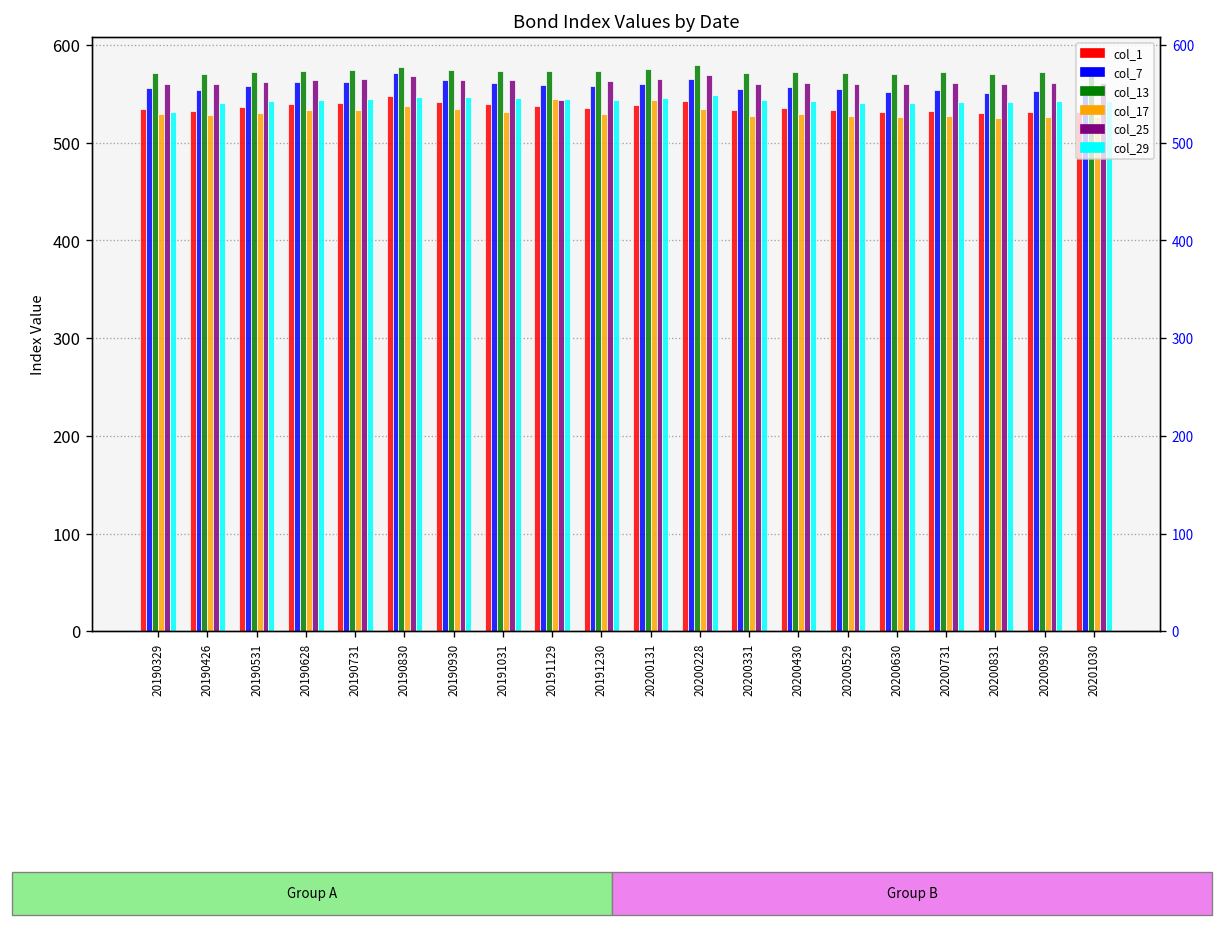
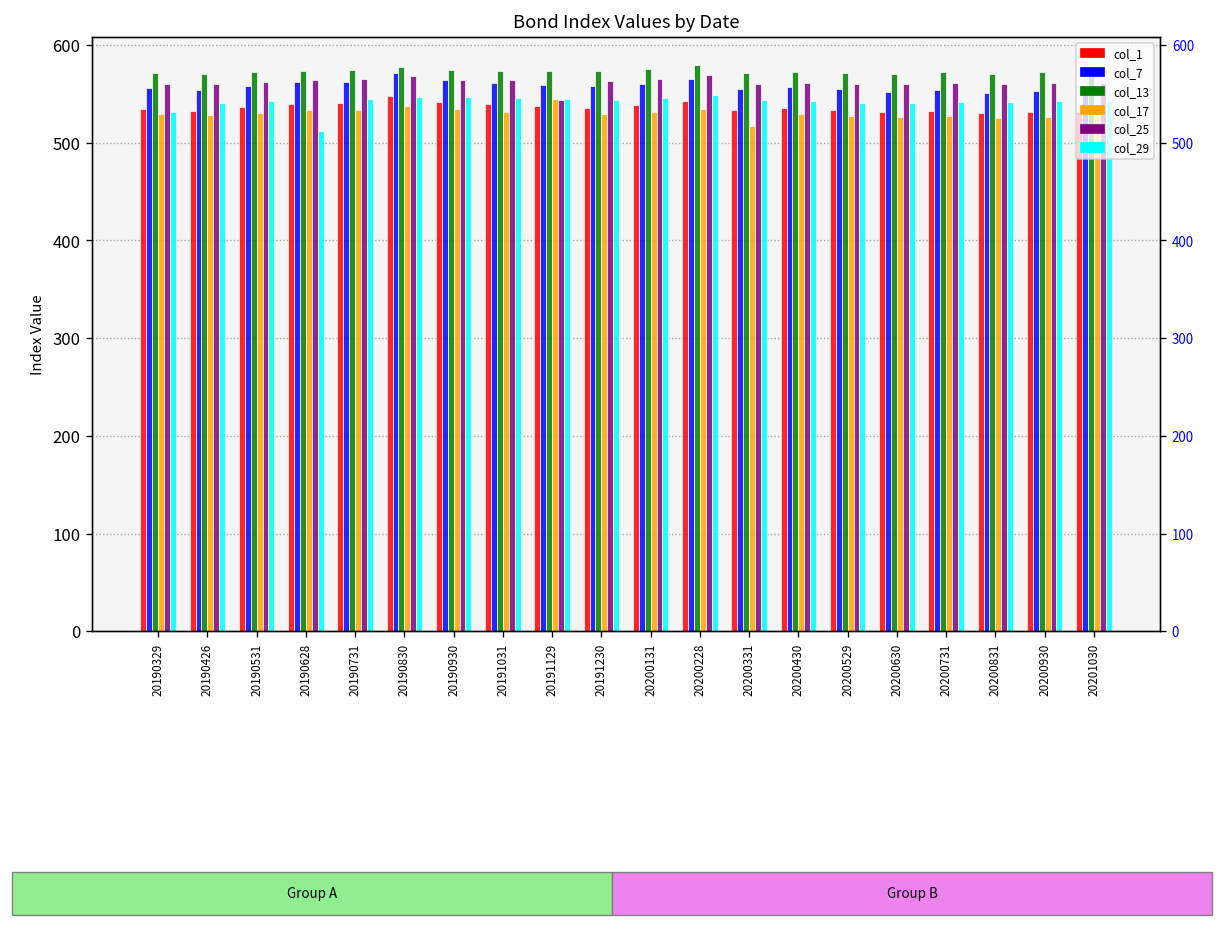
col_29, 20190628: 540 -> 510
col_17, 20200131: 540 -> 530
col_17, 20200331: 530 -> 520
